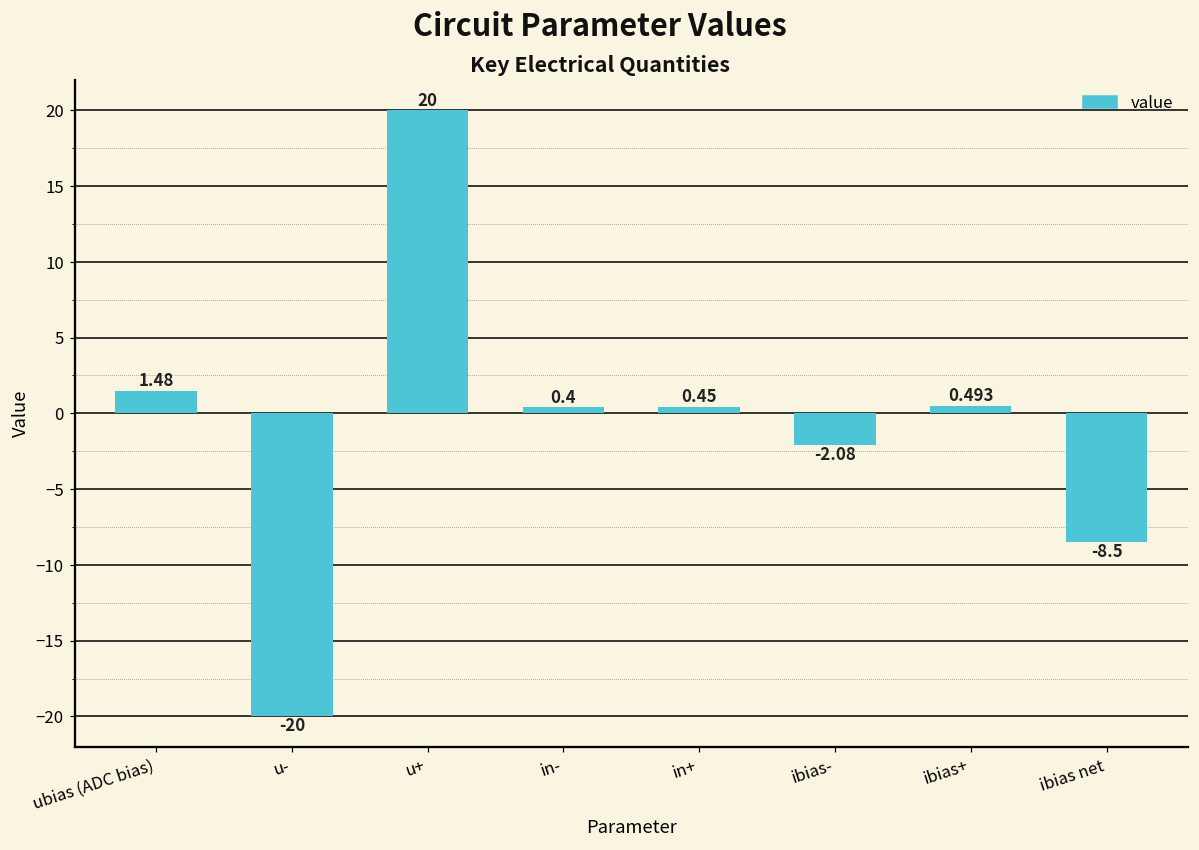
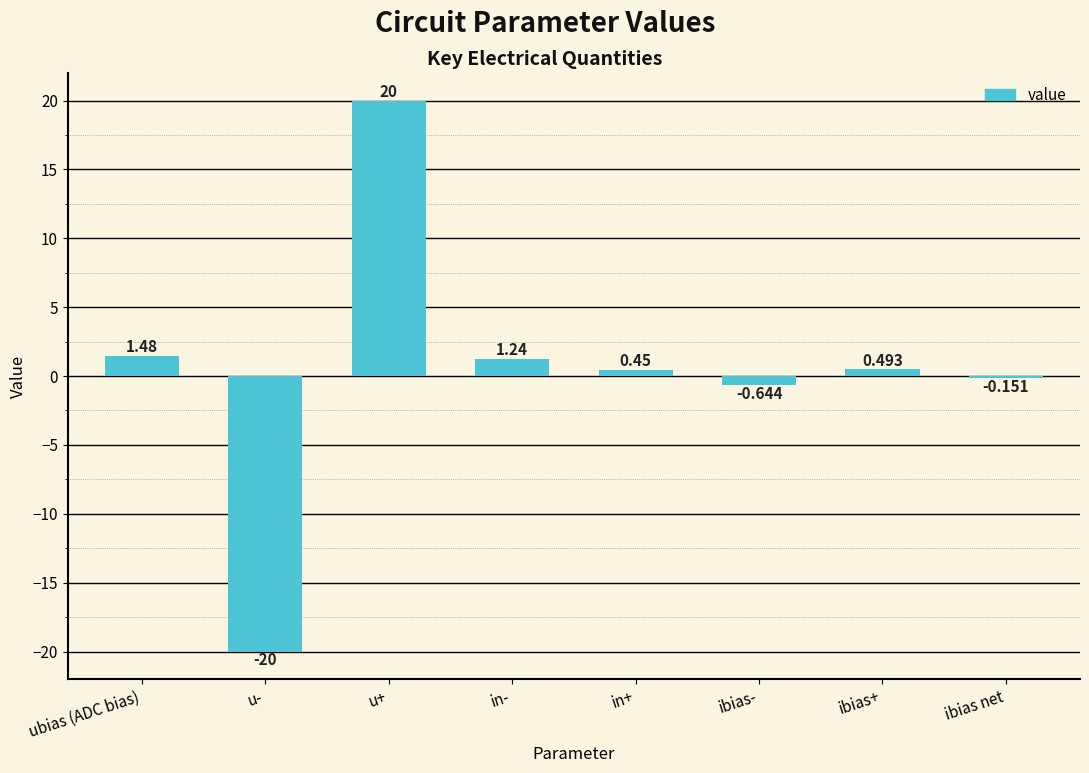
in-: 0.4 -> 1.24
ibias-: -2.08 -> -0.644
ibias net: -8.5 -> -0.151
